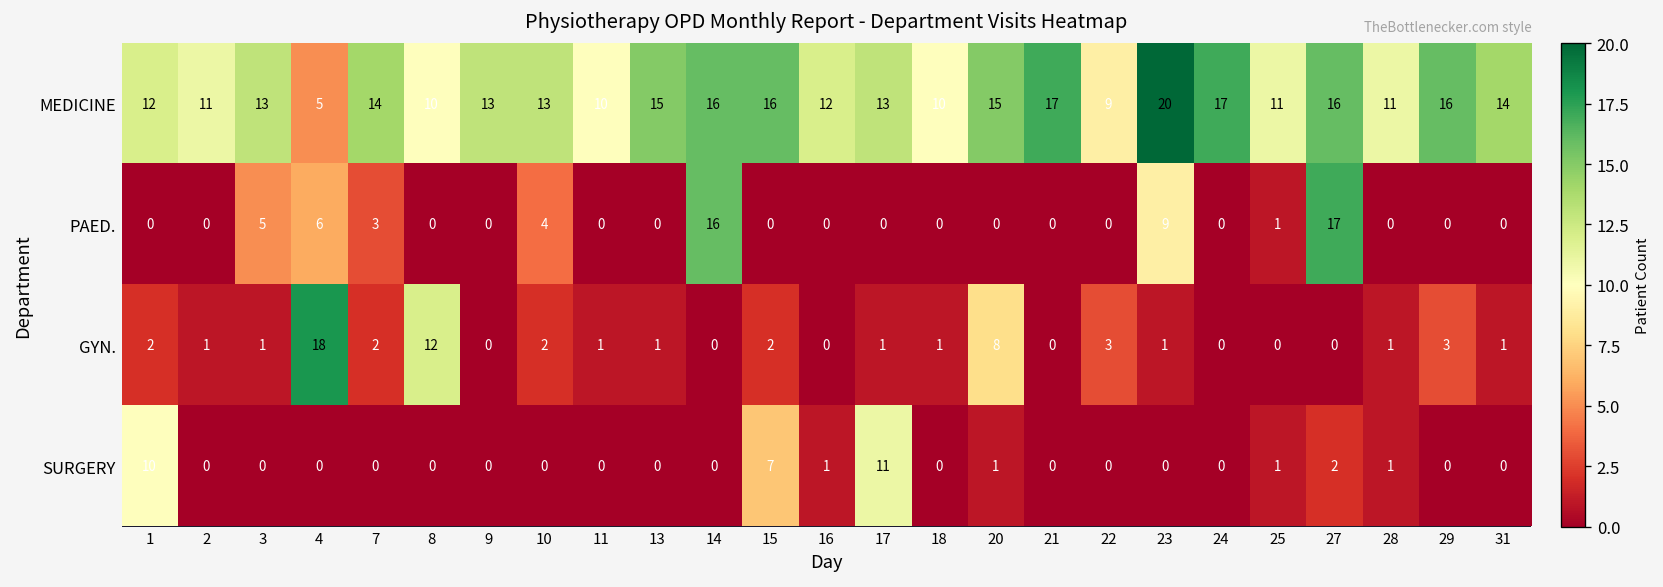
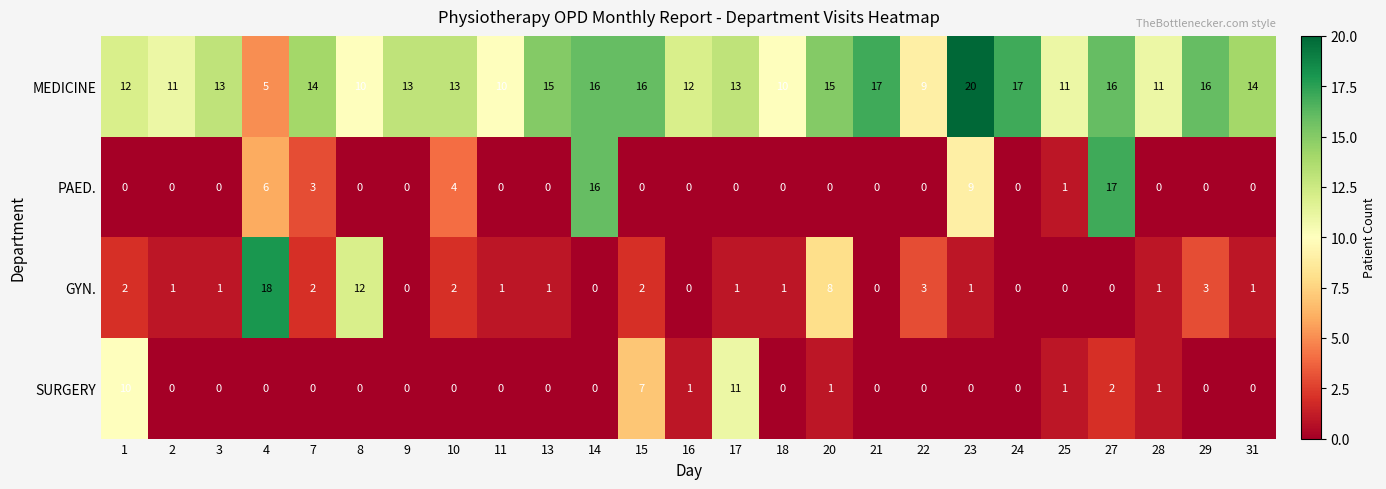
PAED., 3: 5 -> 0
